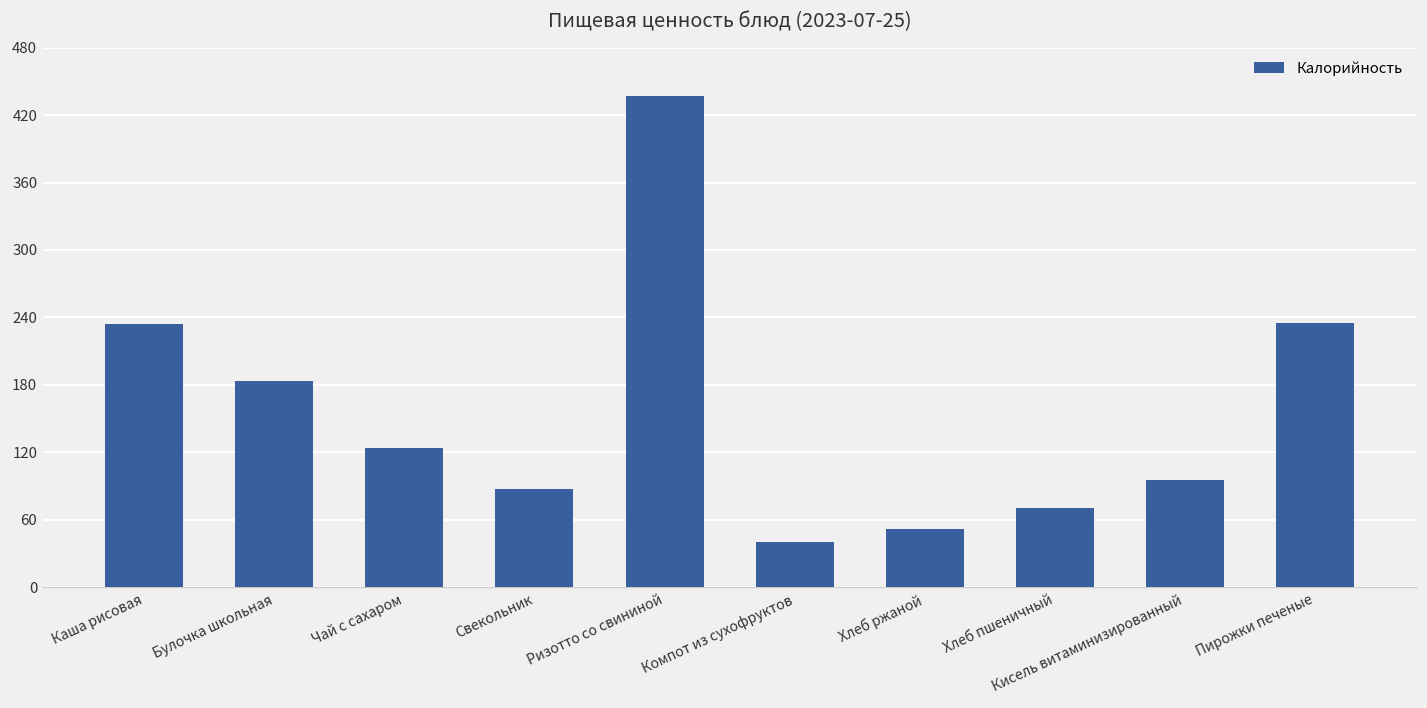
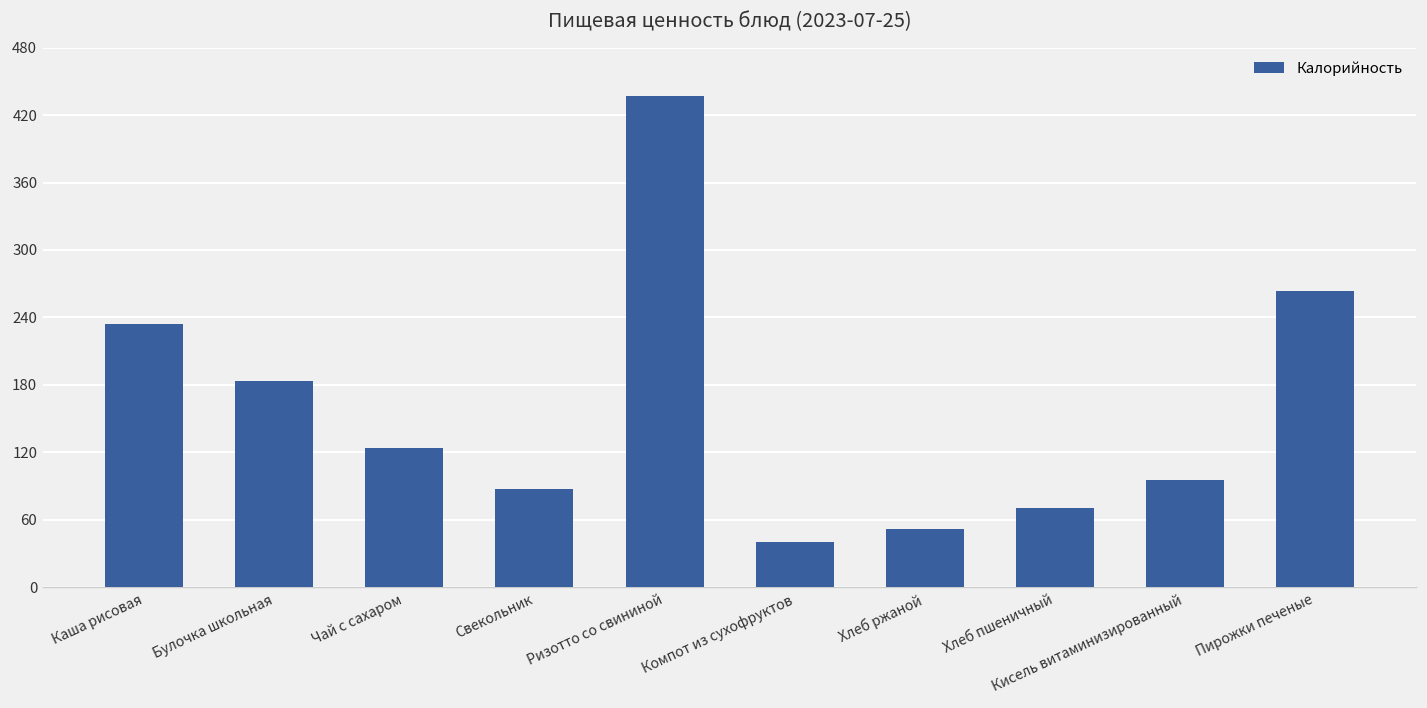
Пирожки печеные: 240 -> 260
